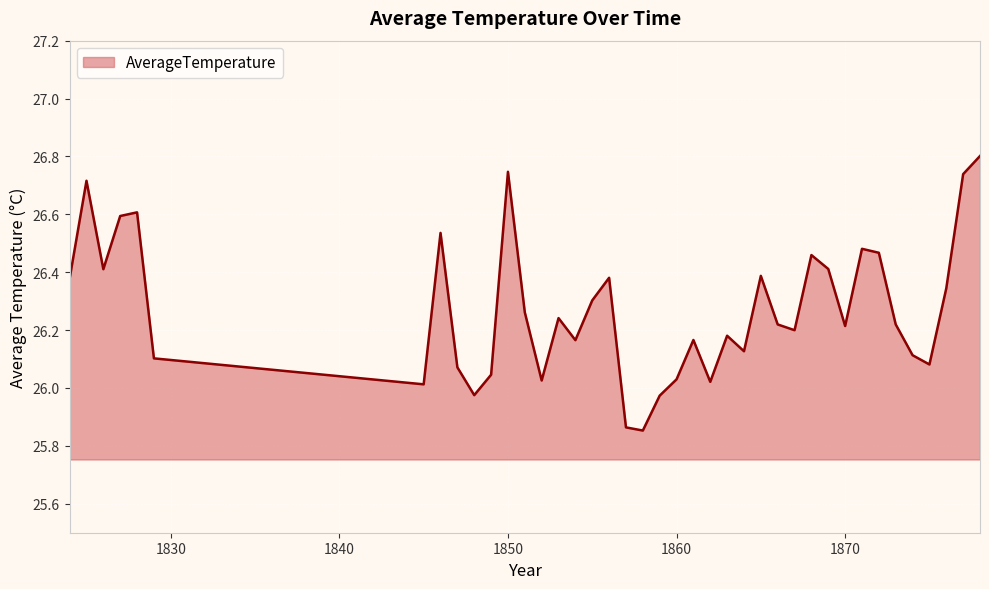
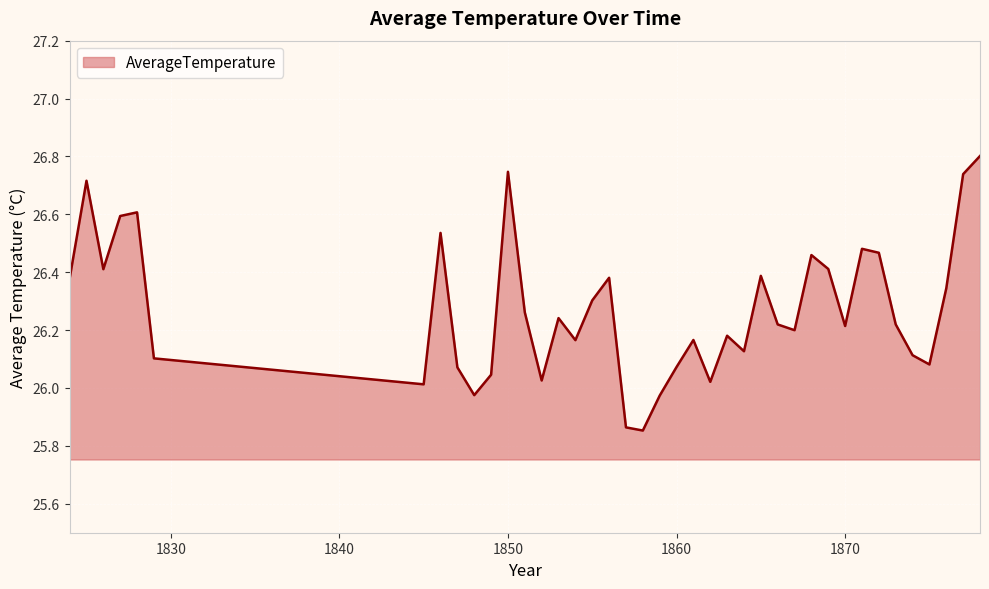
1860: 26.03 -> 26.07
